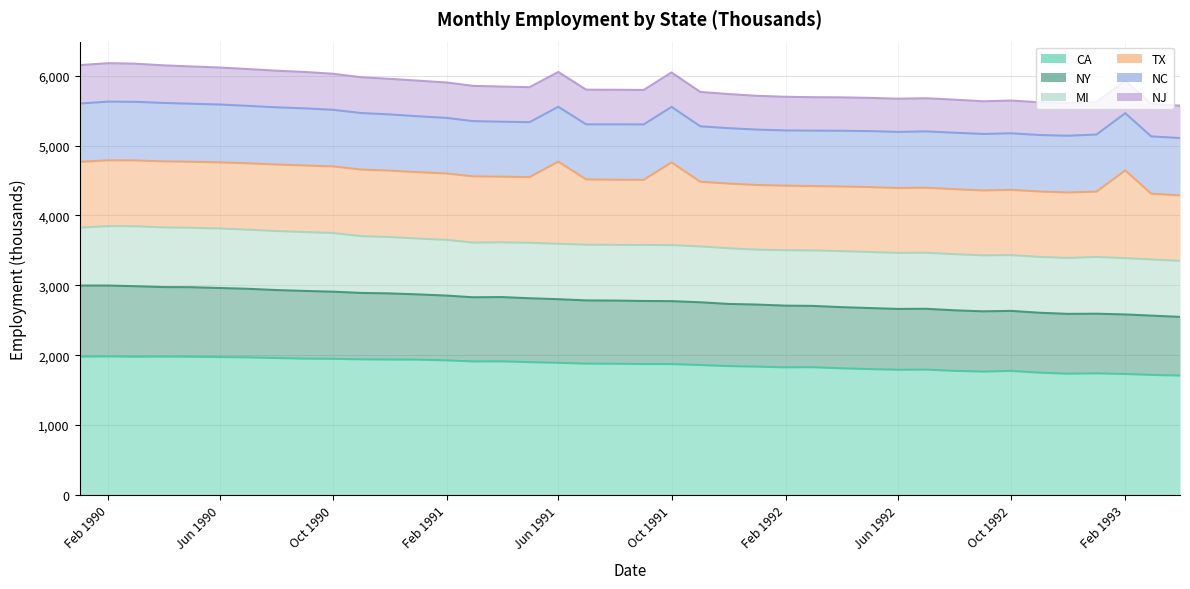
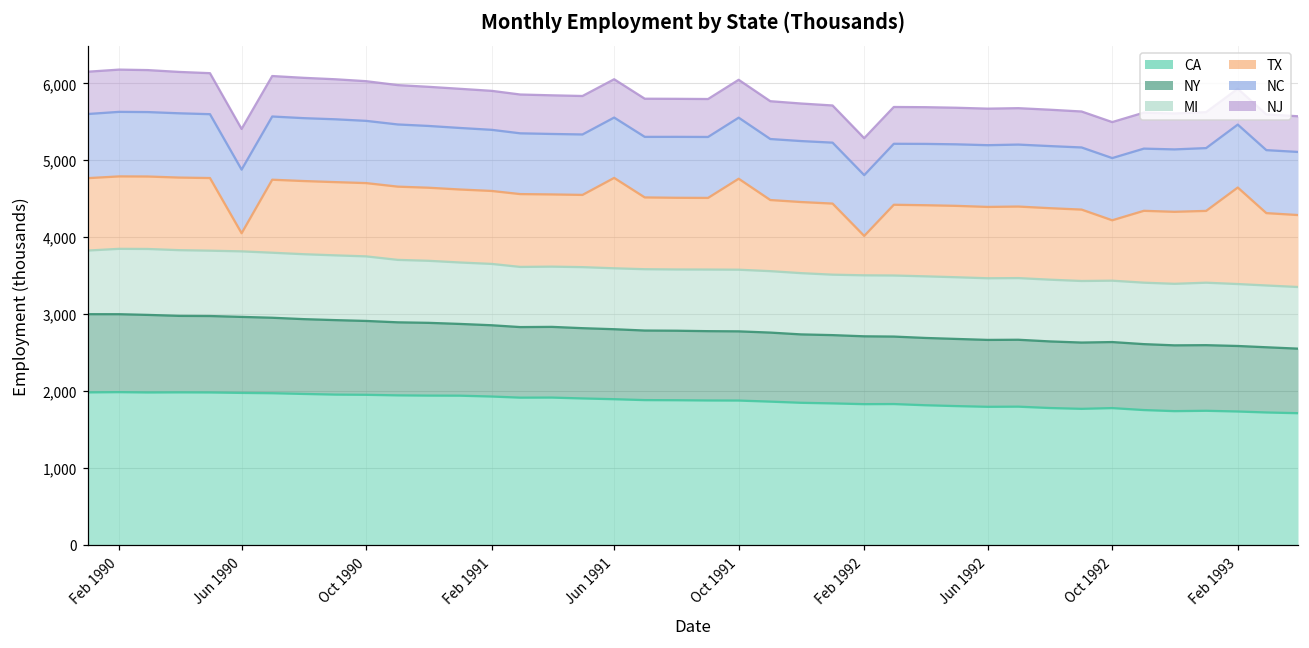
TX, Jun 1990: 900 -> 200
TX, Feb 1992: 900 -> 500
TX, Oct 1992: 900 -> 800
